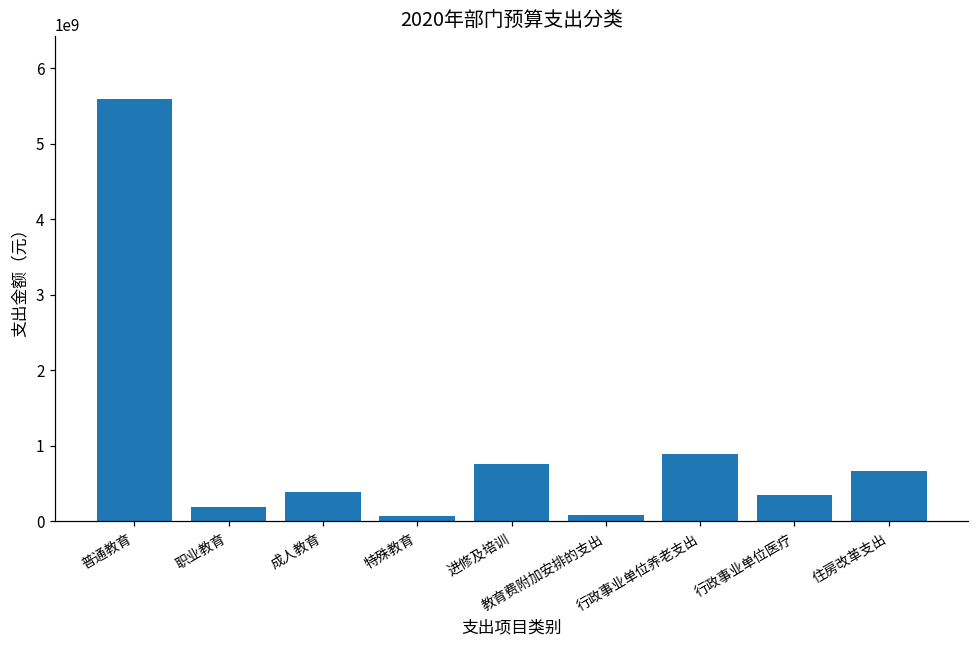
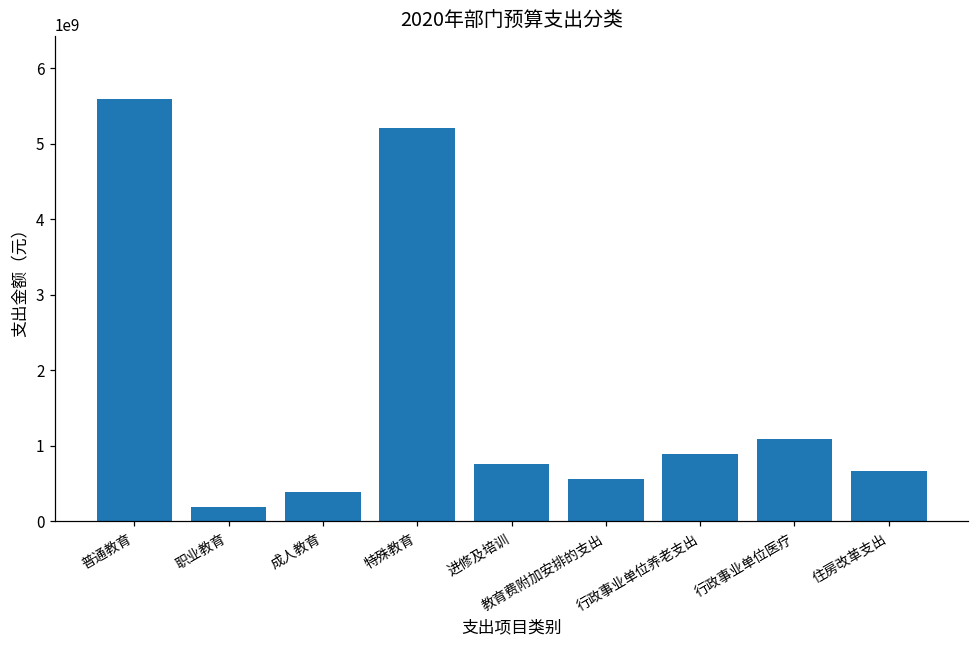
特殊教育: 100000000 -> 5200000000
教育费附加安排的支出: 100000000 -> 600000000
行政事业单位医疗: 400000000 -> 1100000000
